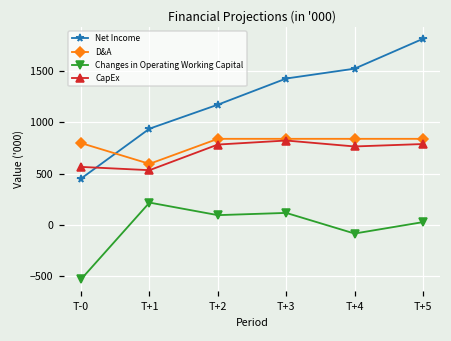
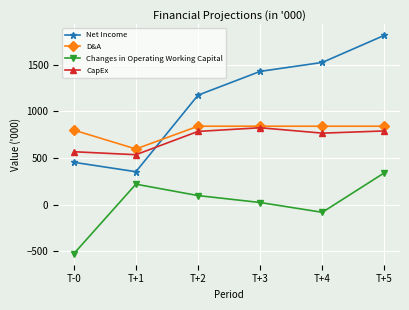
Net Income, T+1: 900 -> 400
Changes in Operating Working Capital, T+3: 100 -> 0
Changes in Operating Working Capital, T+5: 0 -> 300
